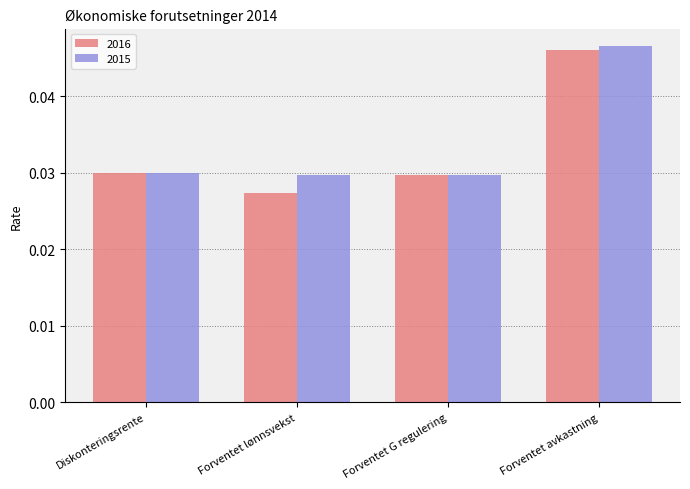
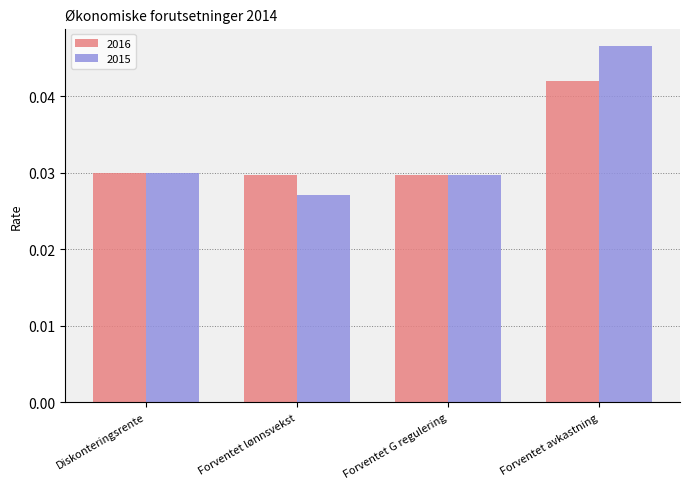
2016, Forventet lønnsvekst: 0.027 -> 0.030
2015, Forventet lønnsvekst: 0.030 -> 0.027
2016, Forventet avkastning: 0.046 -> 0.042
